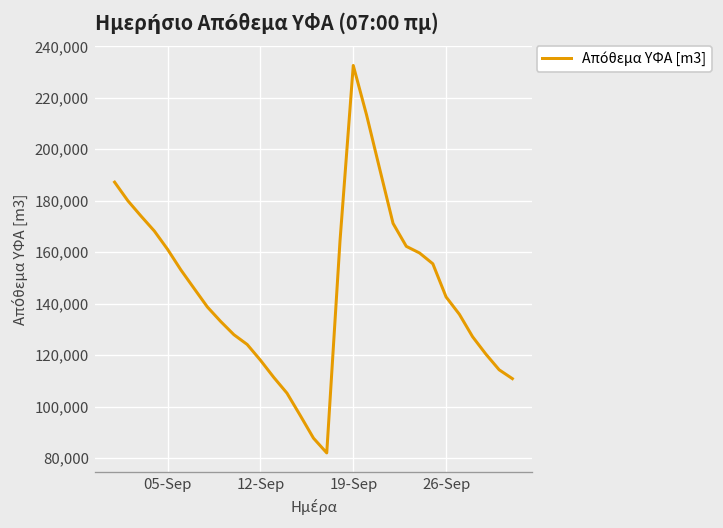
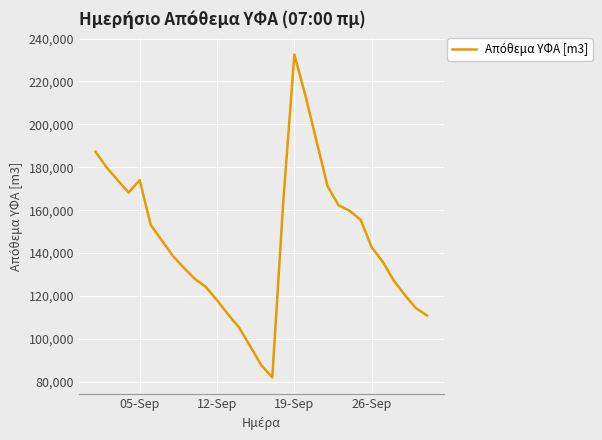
05-Sep: 161,000 -> 174,000
